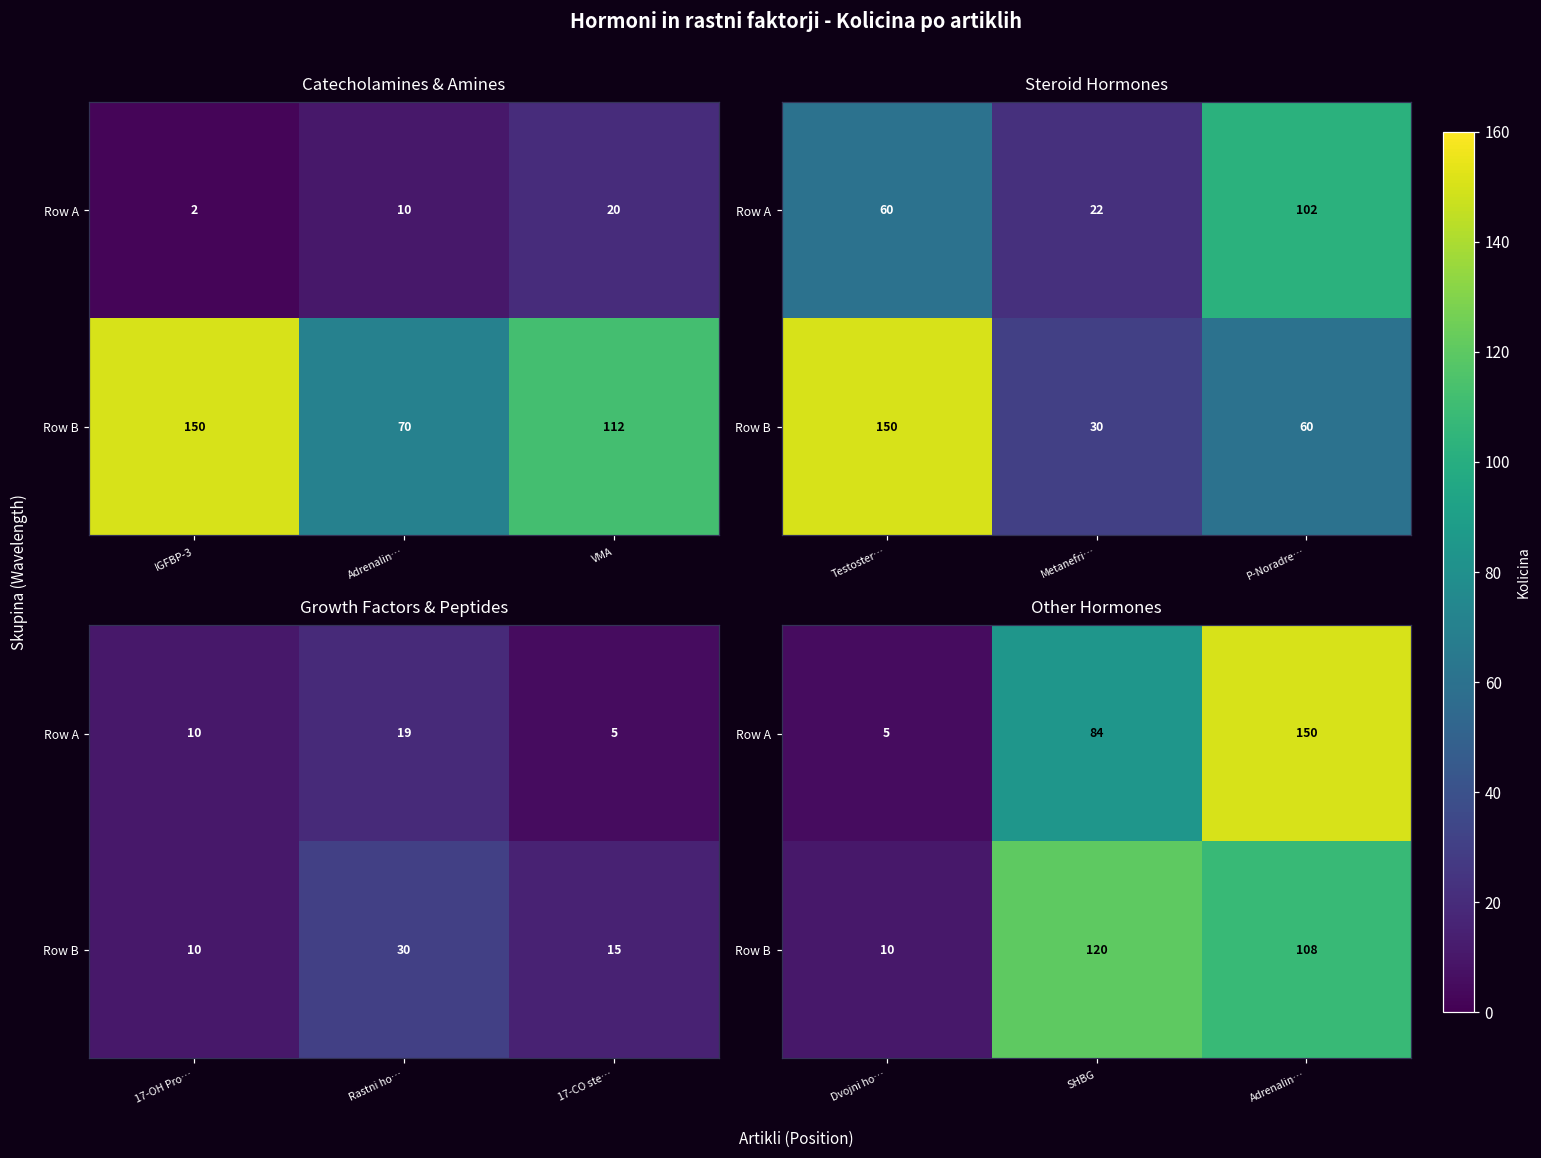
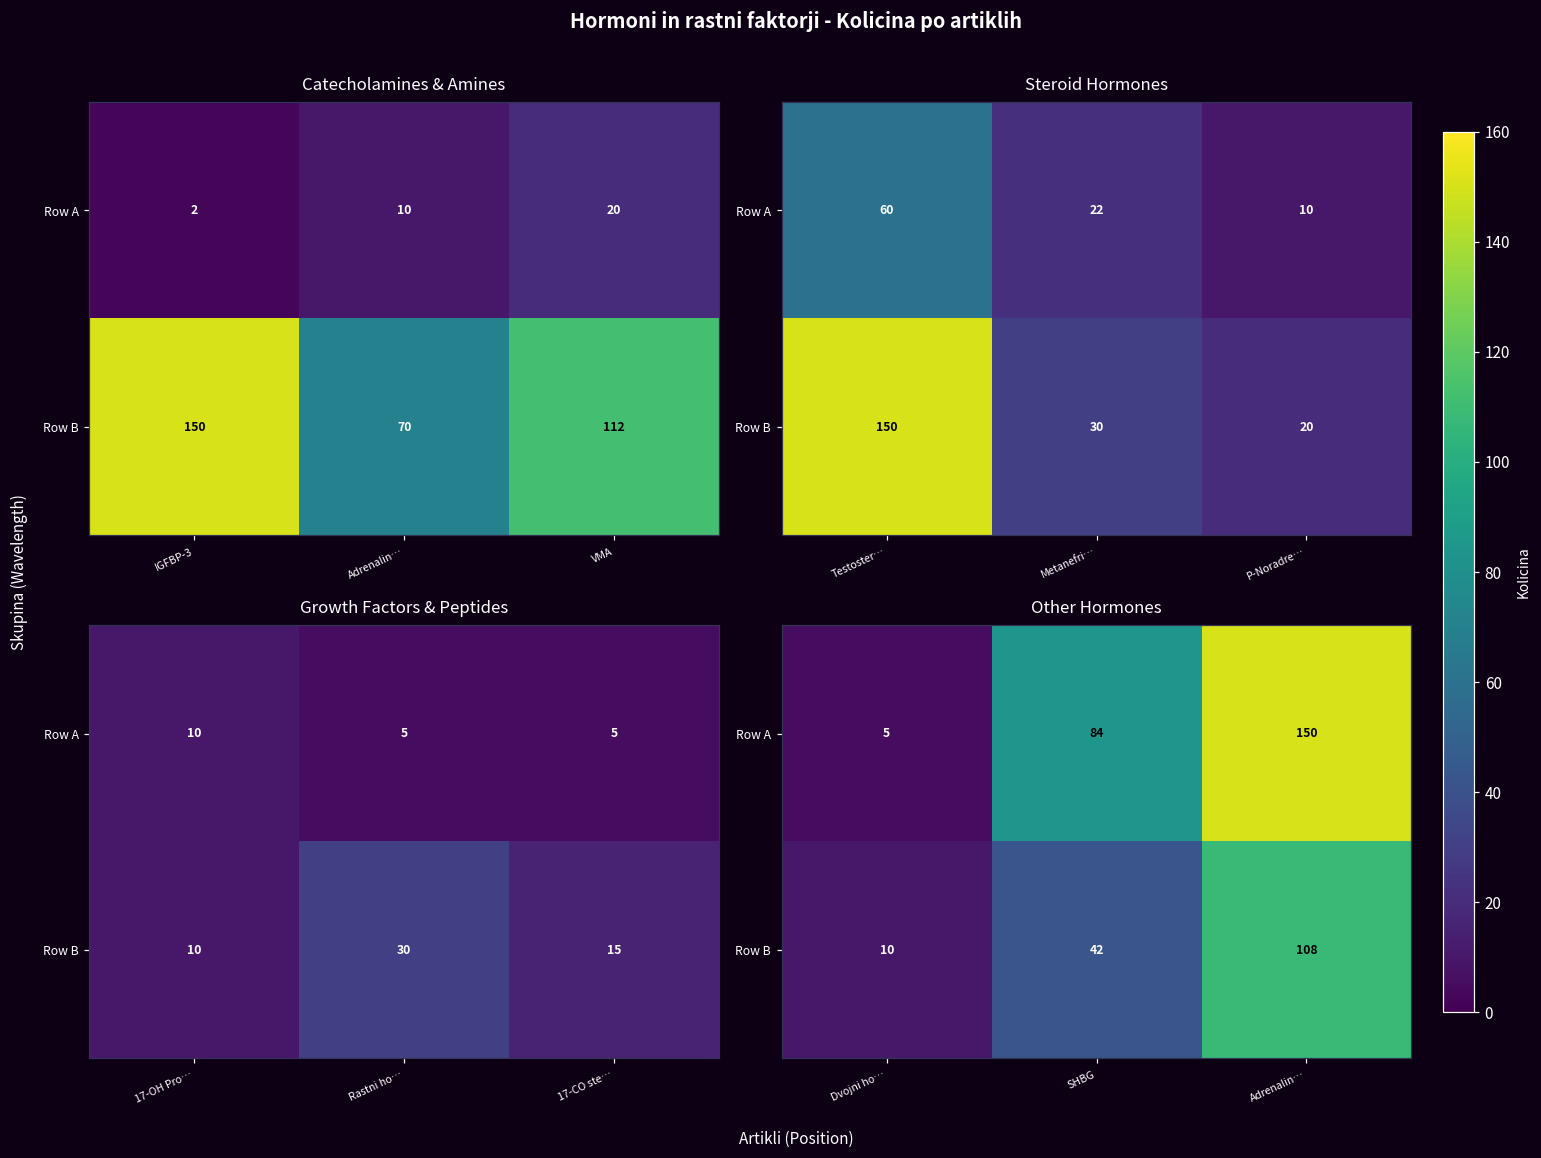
Steroid Hormones, Row A, P-Noradre…: 102 -> 10
Steroid Hormones, Row B, P-Noradre…: 60 -> 20
Growth Factors & Peptides, Row A, Rastni ho…: 19 -> 5
Other Hormones, Row B, SHBG: 120 -> 42
